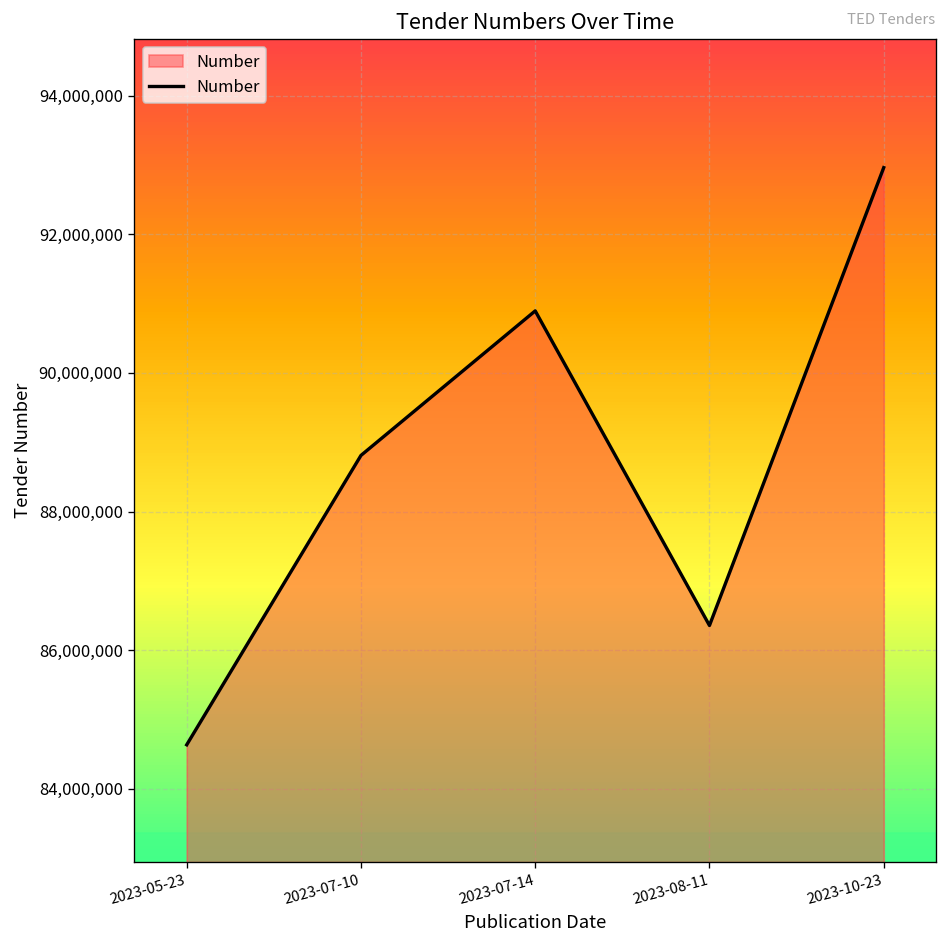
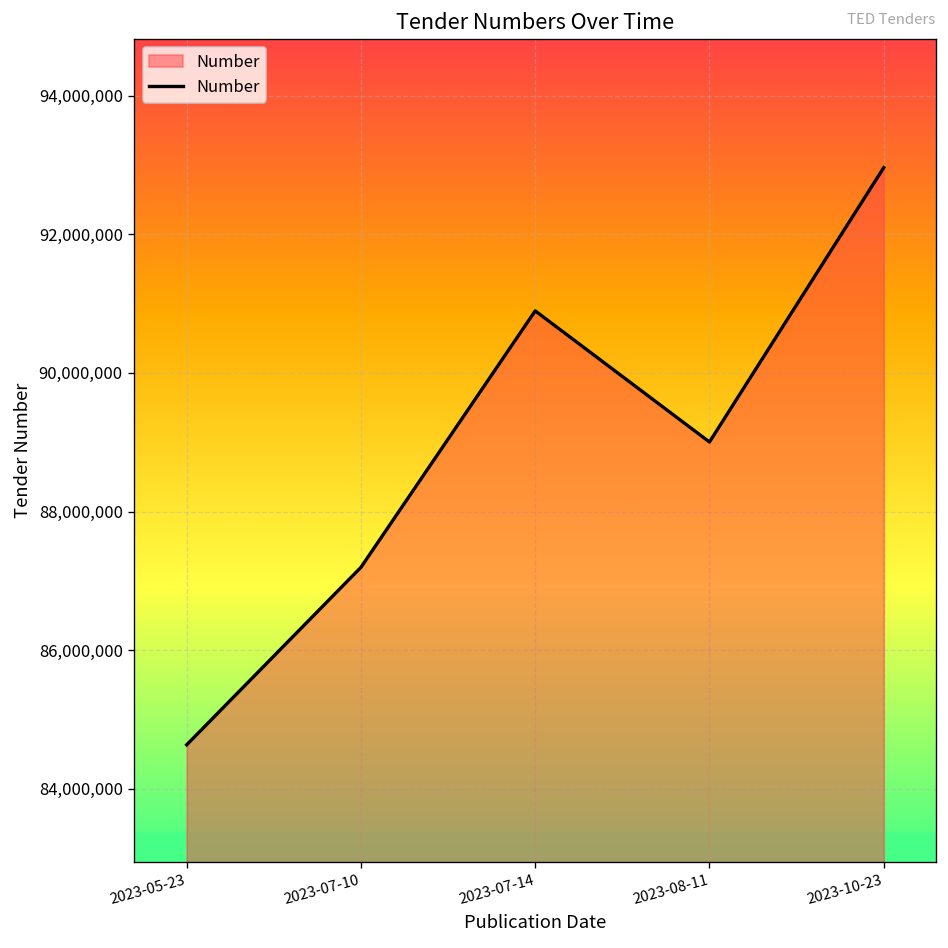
2023-07-10: 88,800,000 -> 87,200,000
2023-08-11: 86,400,000 -> 89,000,000
